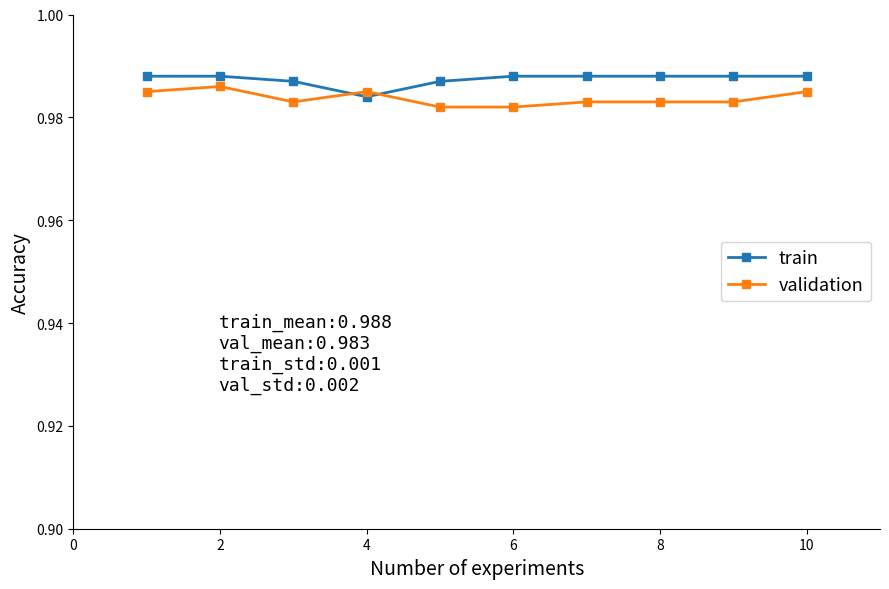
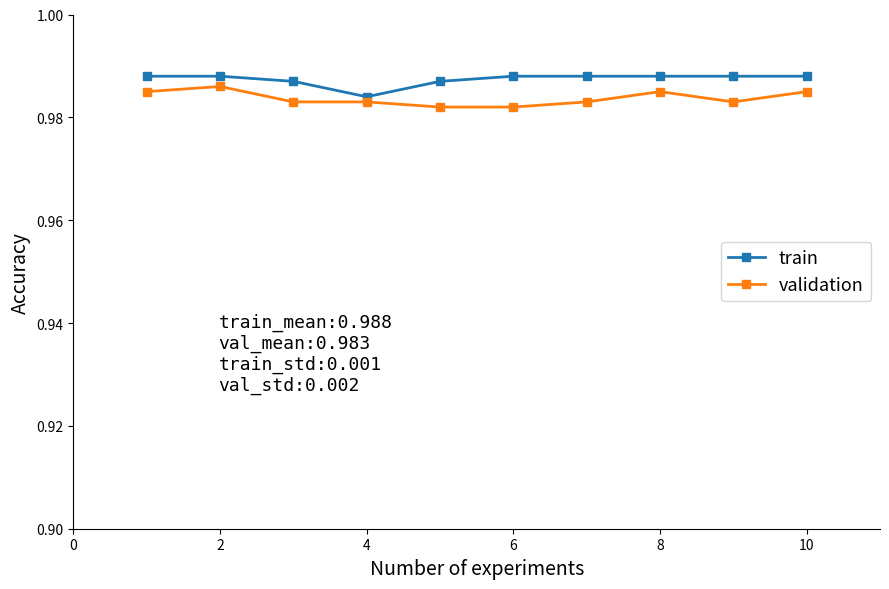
validation, 4: 0.985 -> 0.983
validation, 8: 0.983 -> 0.985
